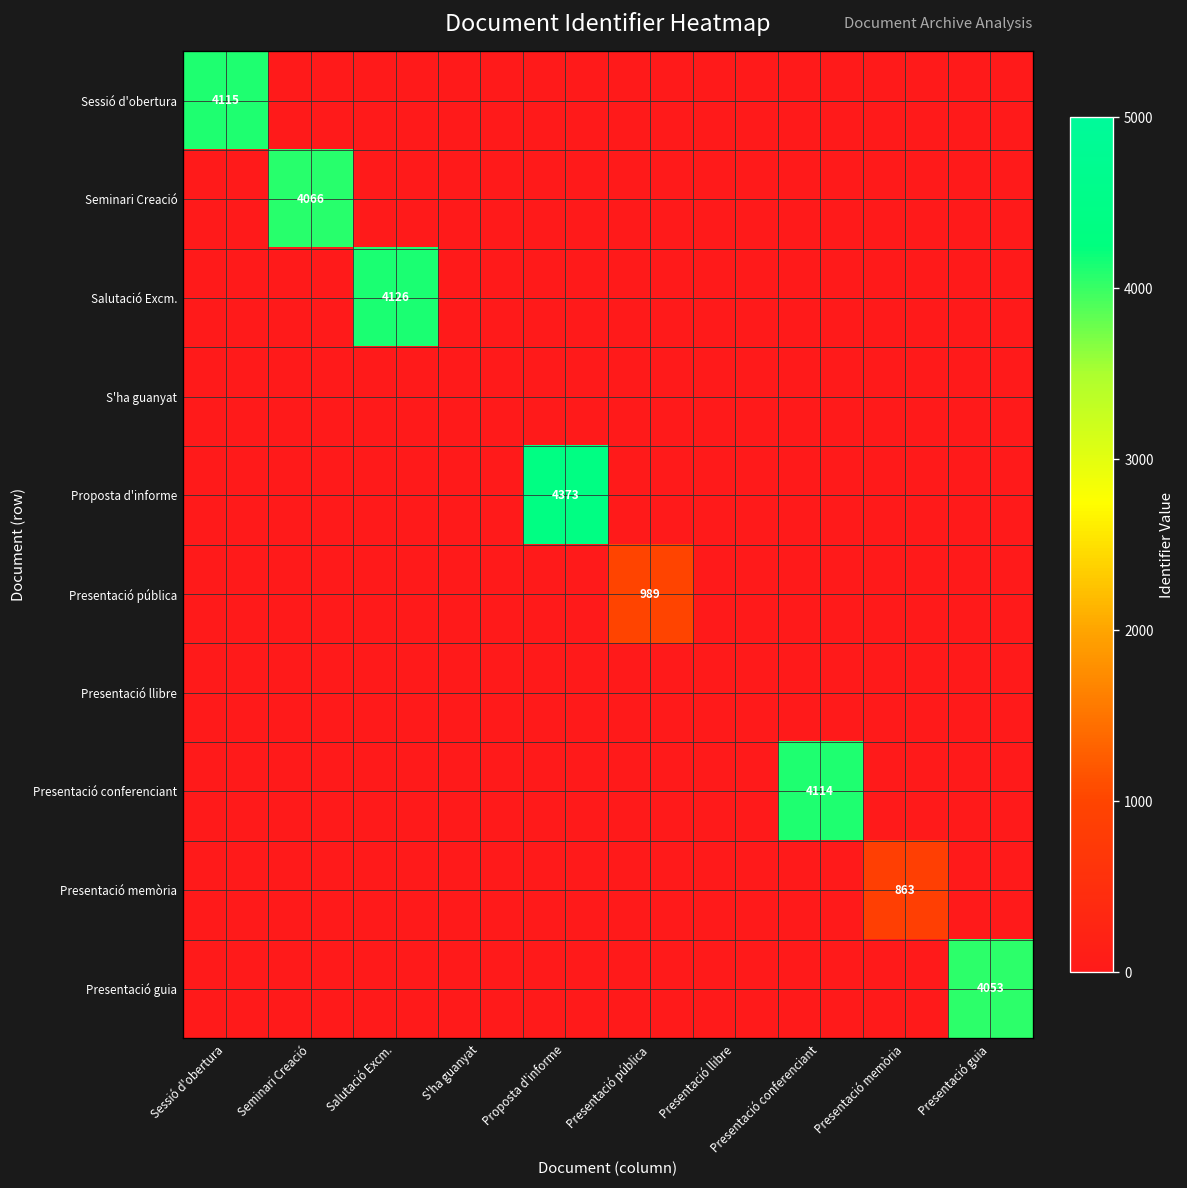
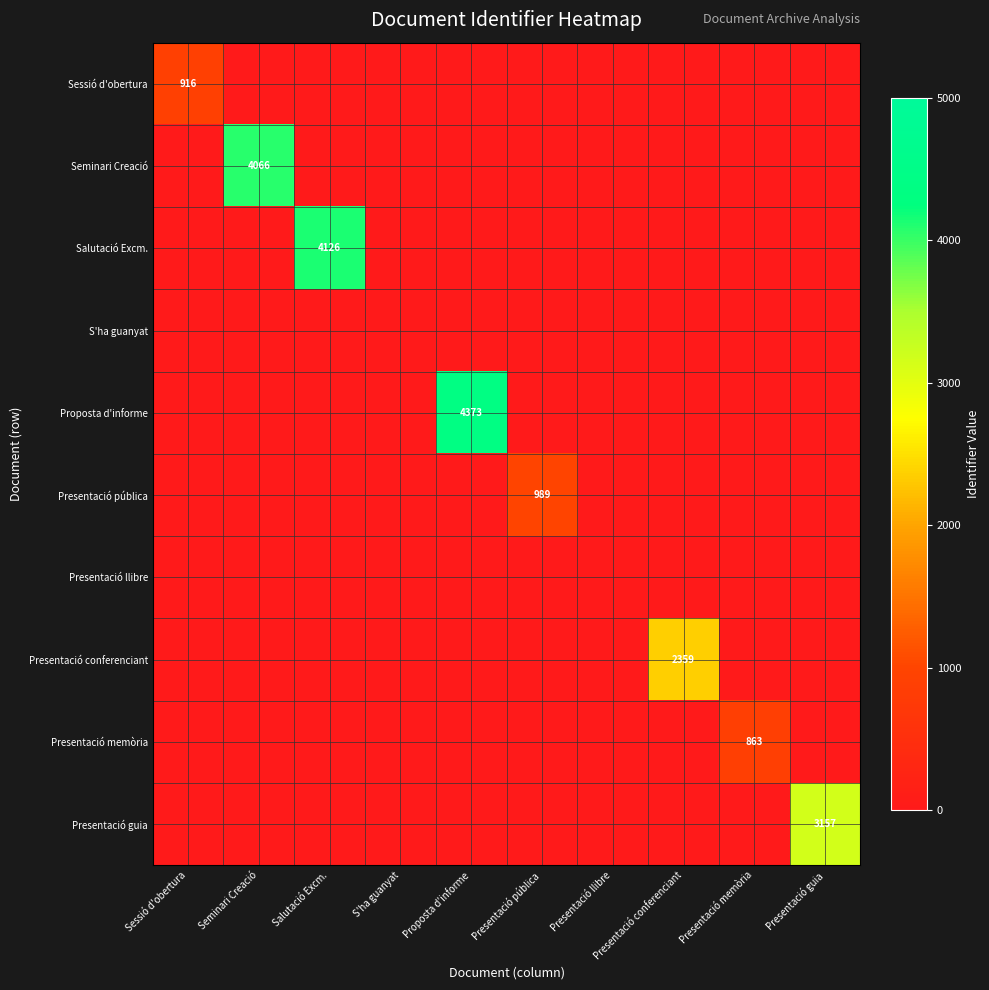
Sessió d'obertura, Sessió d'obertura: 4115 -> 916
Presentació conferenciant, Presentació conferenciant: 4114 -> 2359
Presentació guia, Presentació guia: 4053 -> 3157
